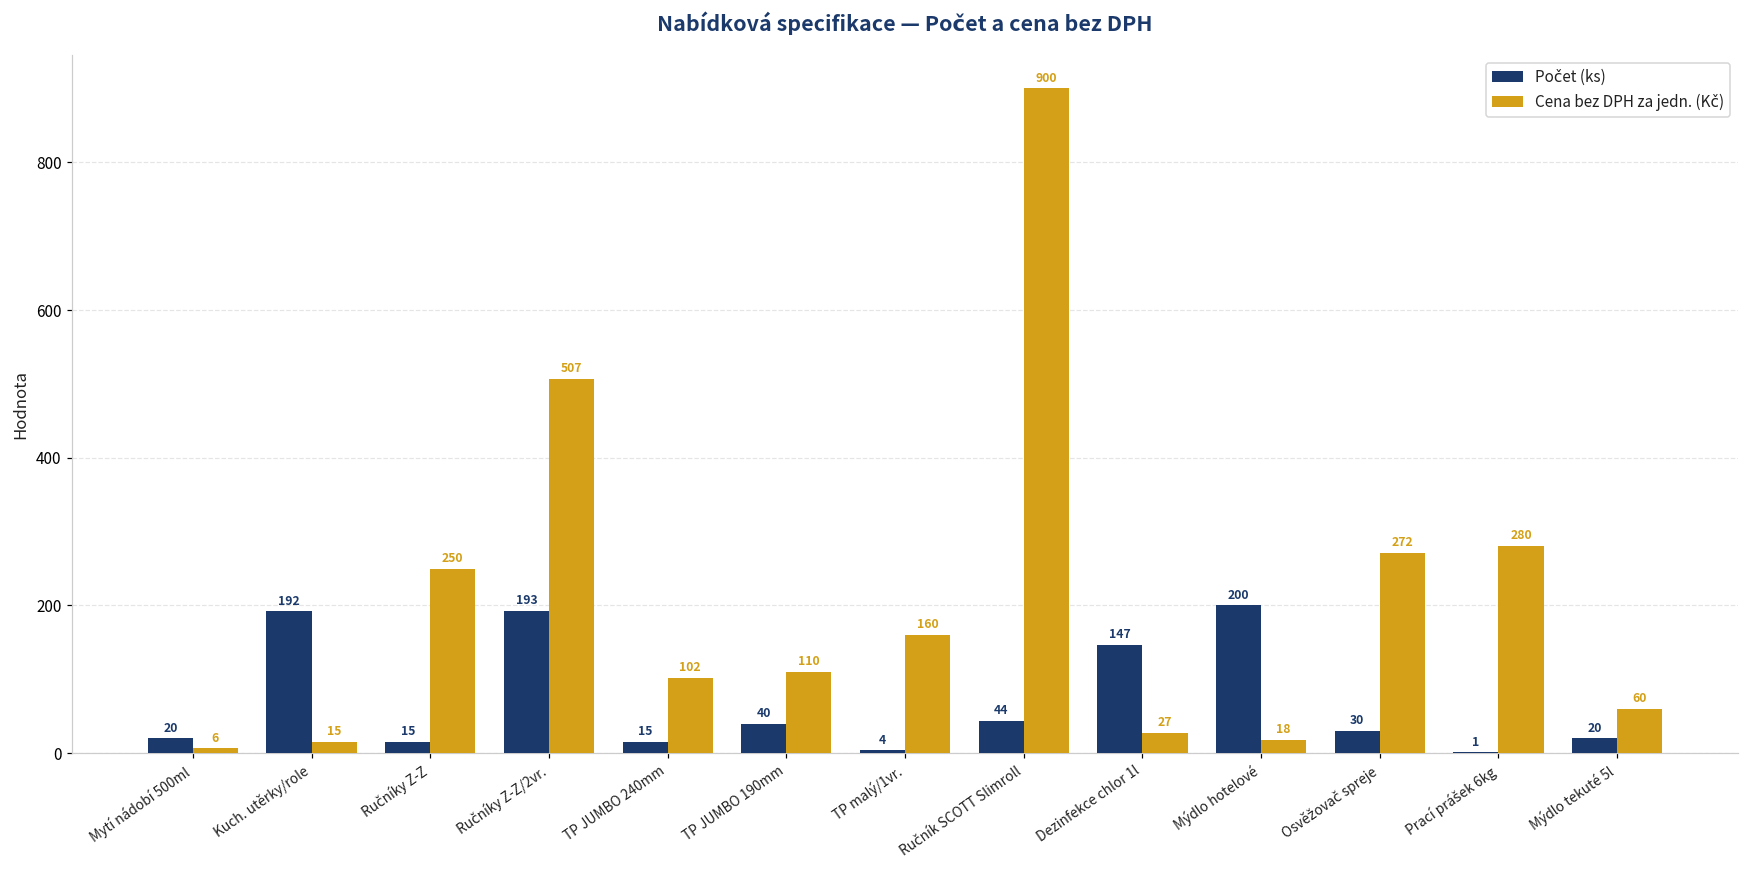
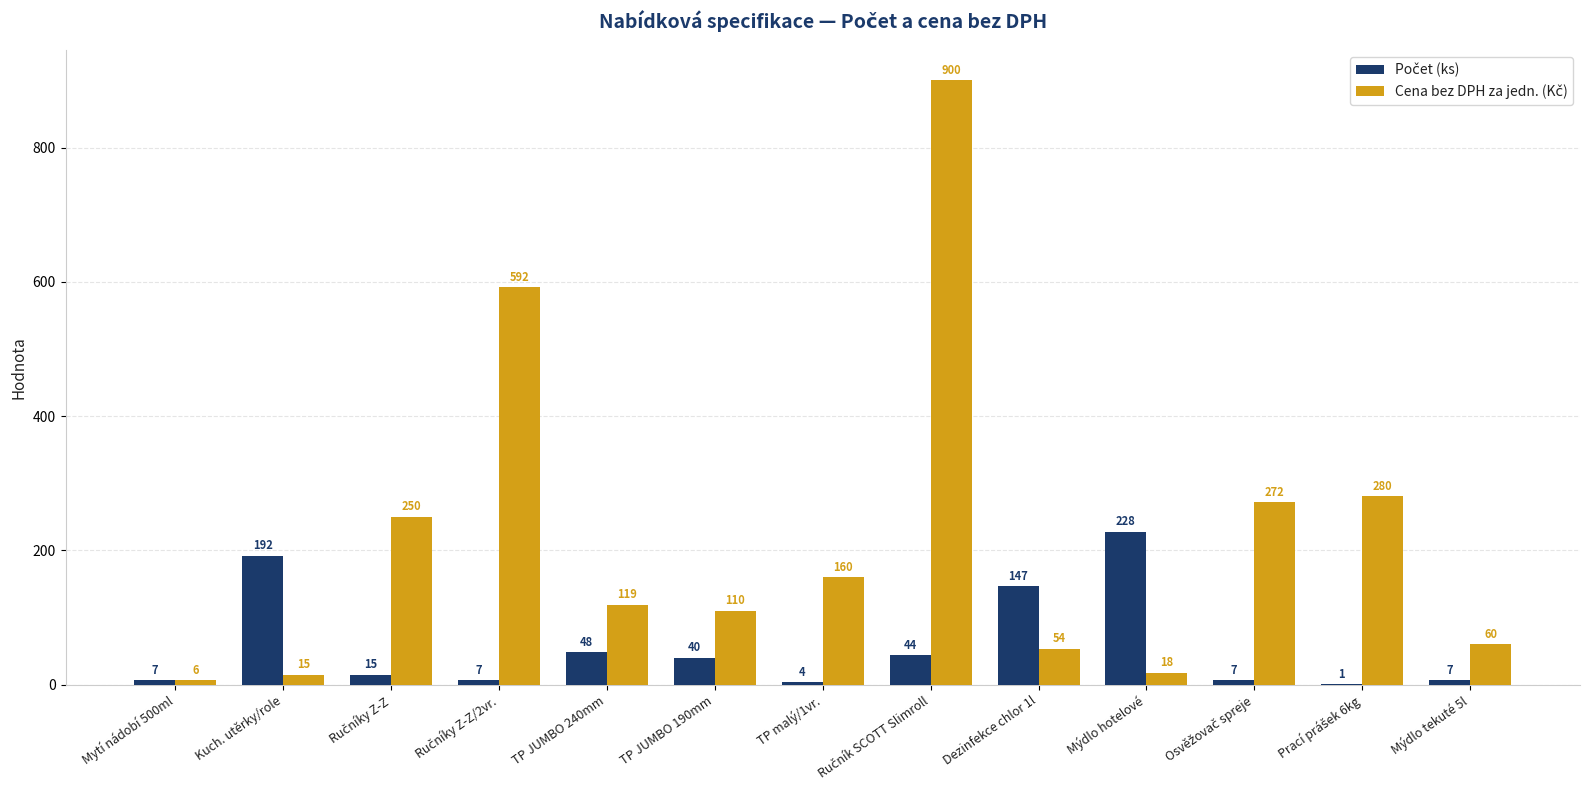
Počet (ks), Mytí nádobí 500ml: 20 -> 7
Počet (ks), Ručníky Z-Z/2vr.: 193 -> 7
Cena bez DPH za jedn. (Kč), Ručníky Z-Z/2vr.: 507 -> 592
Počet (ks), TP JUMBO 240mm: 15 -> 48
Cena bez DPH za jedn. (Kč), TP JUMBO 240mm: 102 -> 119
Cena bez DPH za jedn. (Kč), Dezinfekce chlor 1l: 27 -> 54
Počet (ks), Mýdlo hotelové: 200 -> 228
Počet (ks), Osvěžovač spreje: 30 -> 7
Počet (ks), Mýdlo tekuté 5l: 20 -> 7
